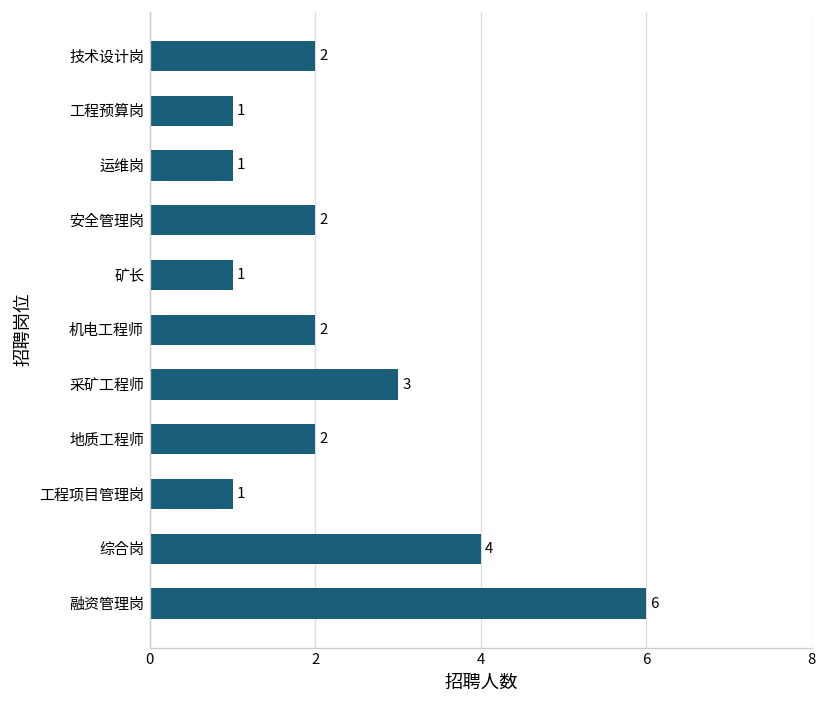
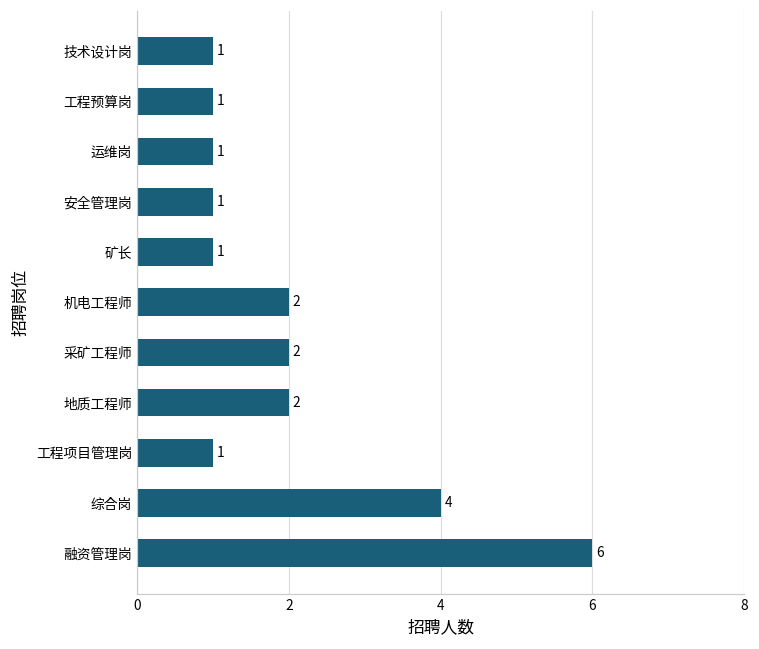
技术设计岗: 2 -> 1
安全管理岗: 2 -> 1
采矿工程师: 3 -> 2
